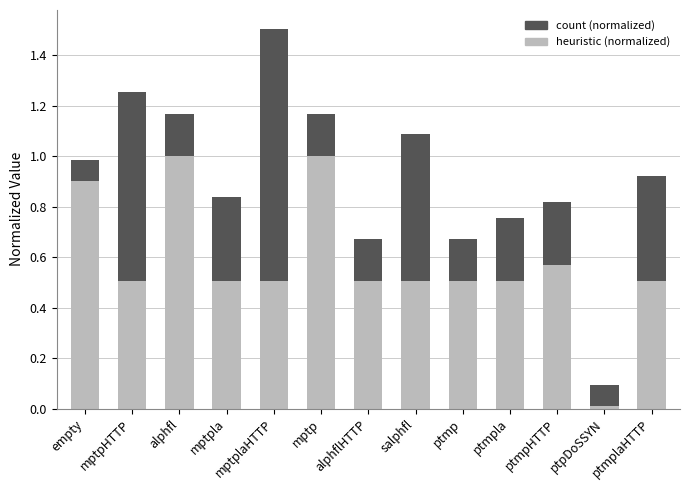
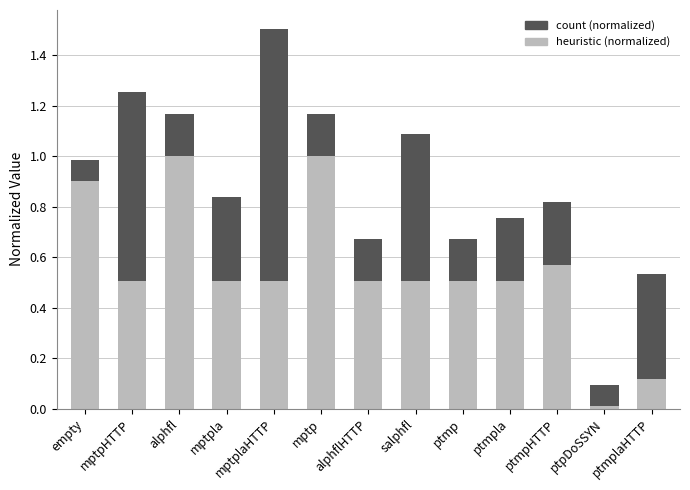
heuristic (normalized), ptmplaHTTP: 0.50 -> 0.12
